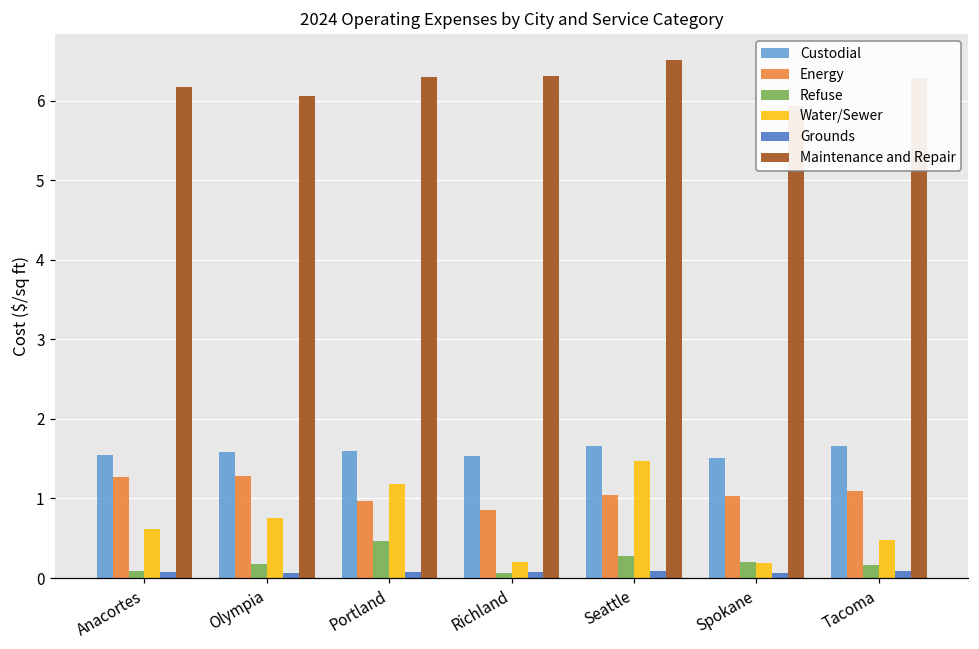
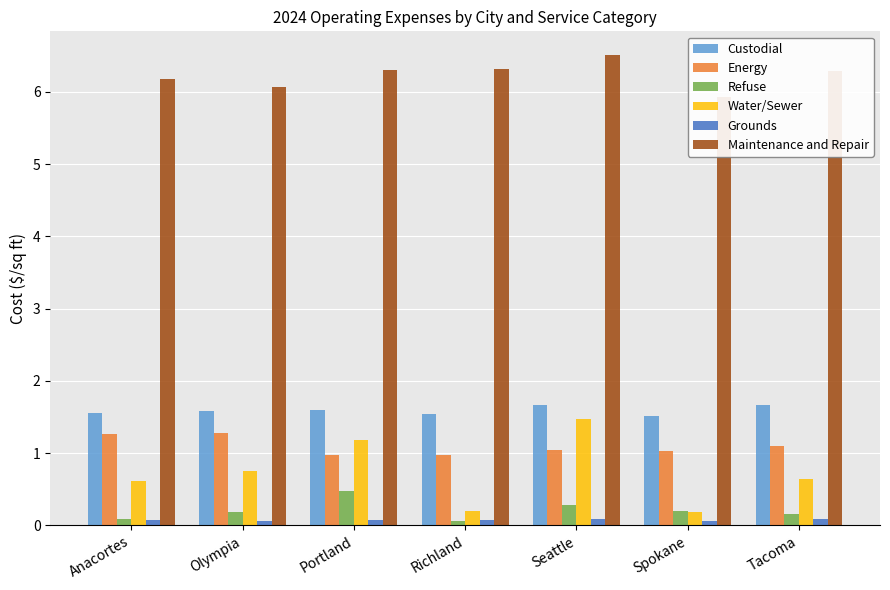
Energy, Richland: 0.9 -> 1.0
Water/Sewer, Tacoma: 0.5 -> 0.6
